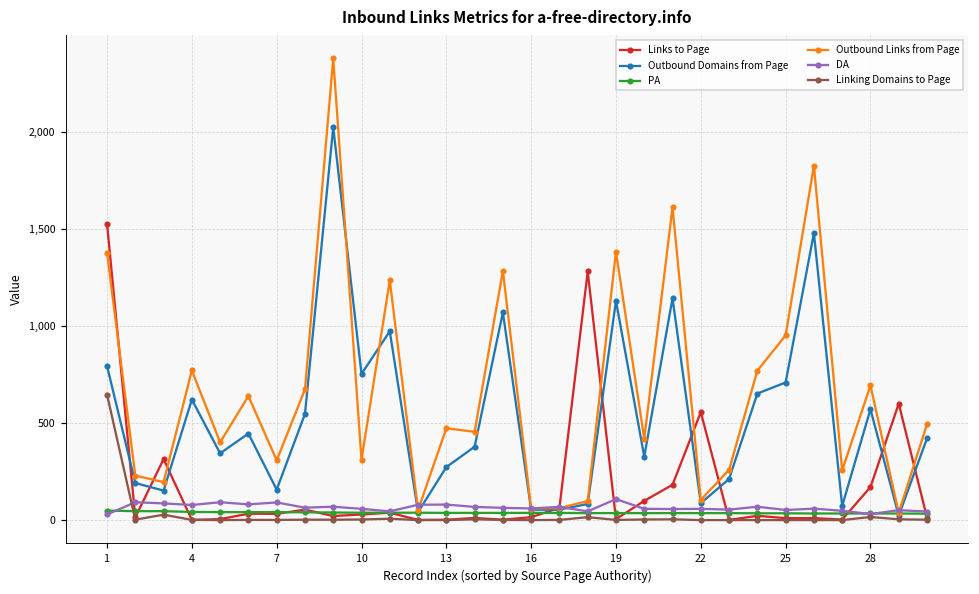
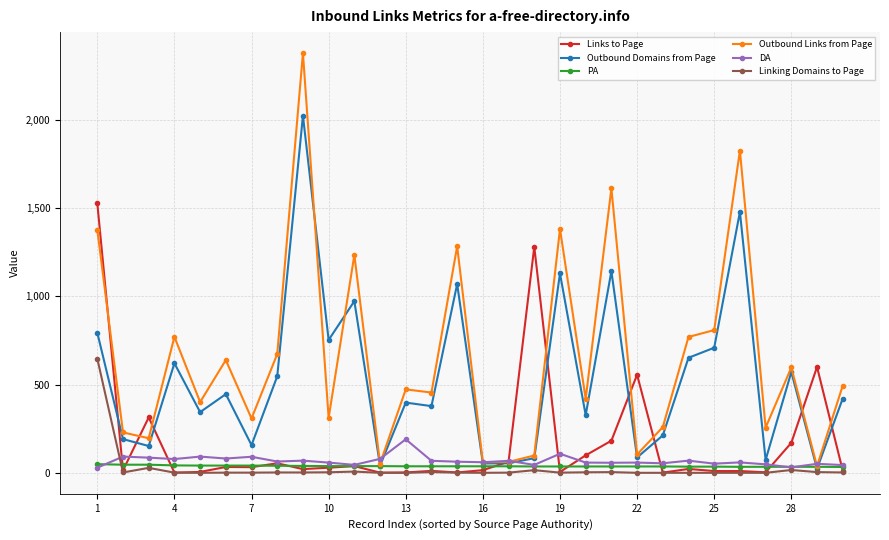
Outbound Domains from Page, 13: 270 -> 400
DA, 13: 80 -> 190
Outbound Links from Page, 25: 950 -> 810
Outbound Links from Page, 28: 690 -> 600
